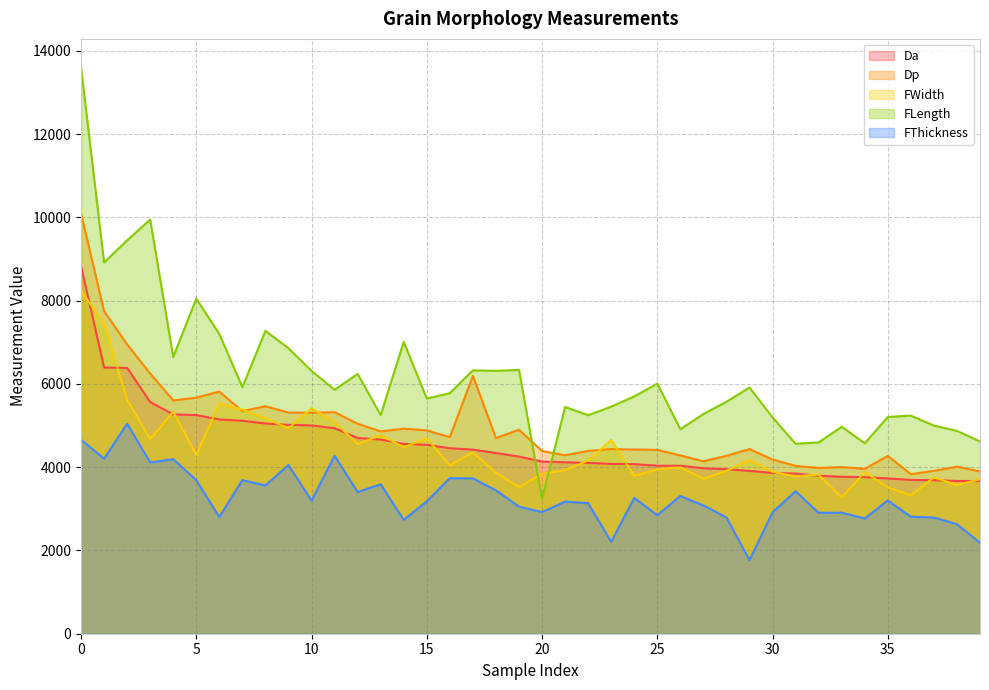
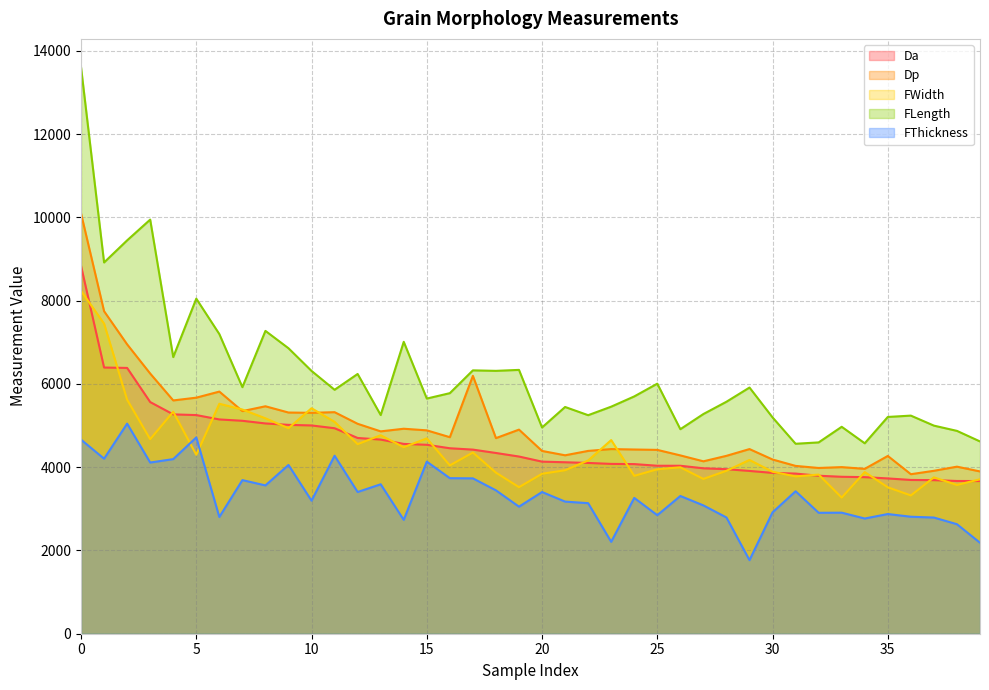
FThickness, 5: 3700 -> 4700
FThickness, 15: 3200 -> 4100
FLength, 20: 3200 -> 5000
FThickness, 20: 2900 -> 3400
FThickness, 35: 3200 -> 2900
